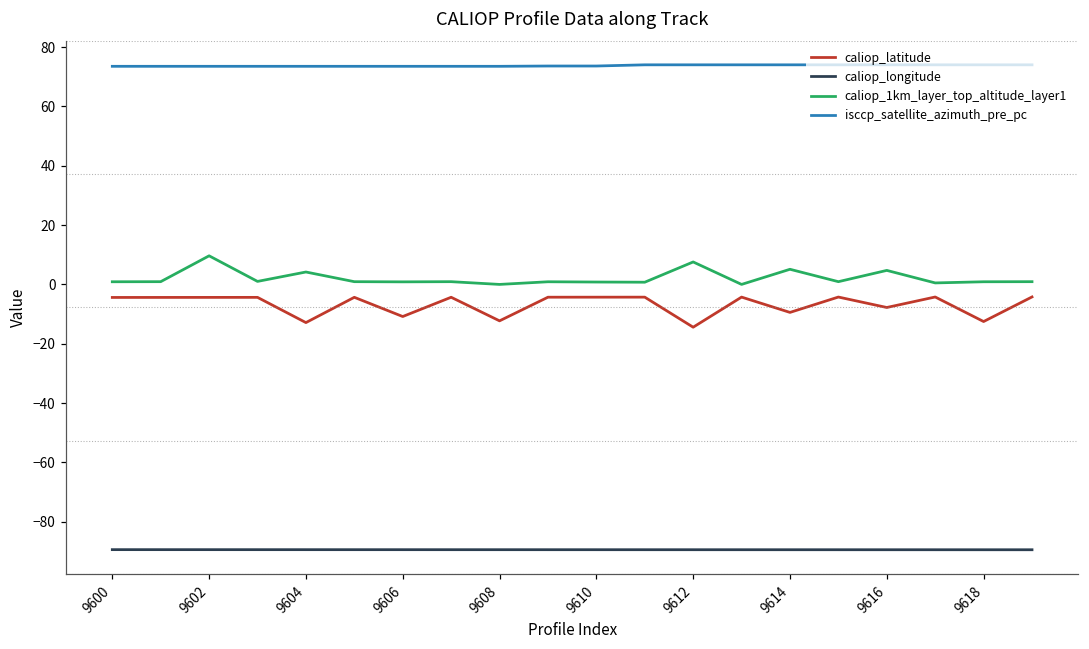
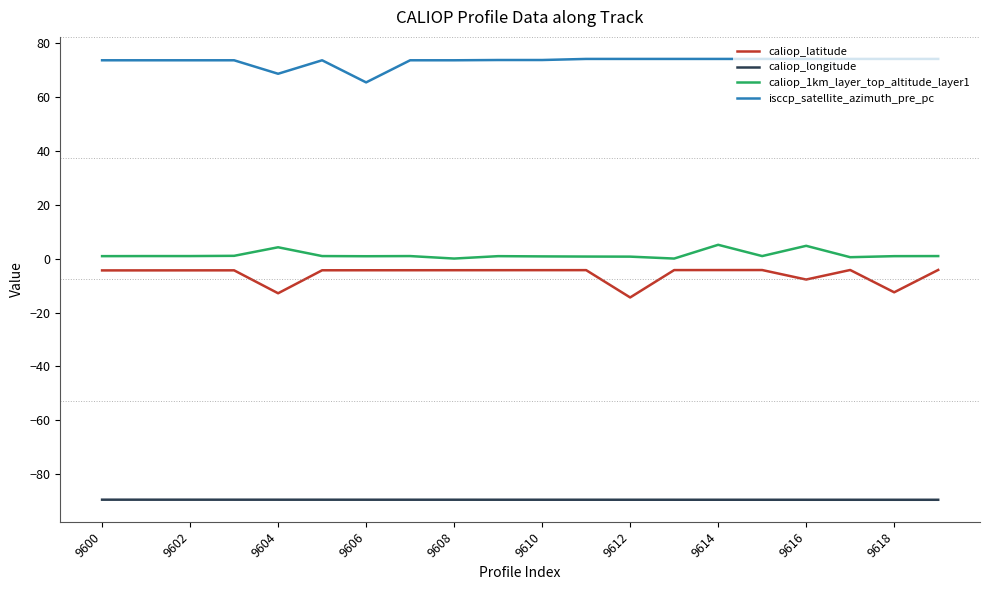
caliop_1km_layer_top_altitude_layer1, 9602: 10 -> 1
isccp_satellite_azimuth_pre_pc, 9604: 74 -> 69
caliop_latitude, 9606: -11 -> -4
isccp_satellite_azimuth_pre_pc, 9606: 74 -> 65
caliop_latitude, 9608: -12 -> -4
caliop_1km_layer_top_altitude_layer1, 9612: 8 -> 1
caliop_latitude, 9614: -9 -> -4
